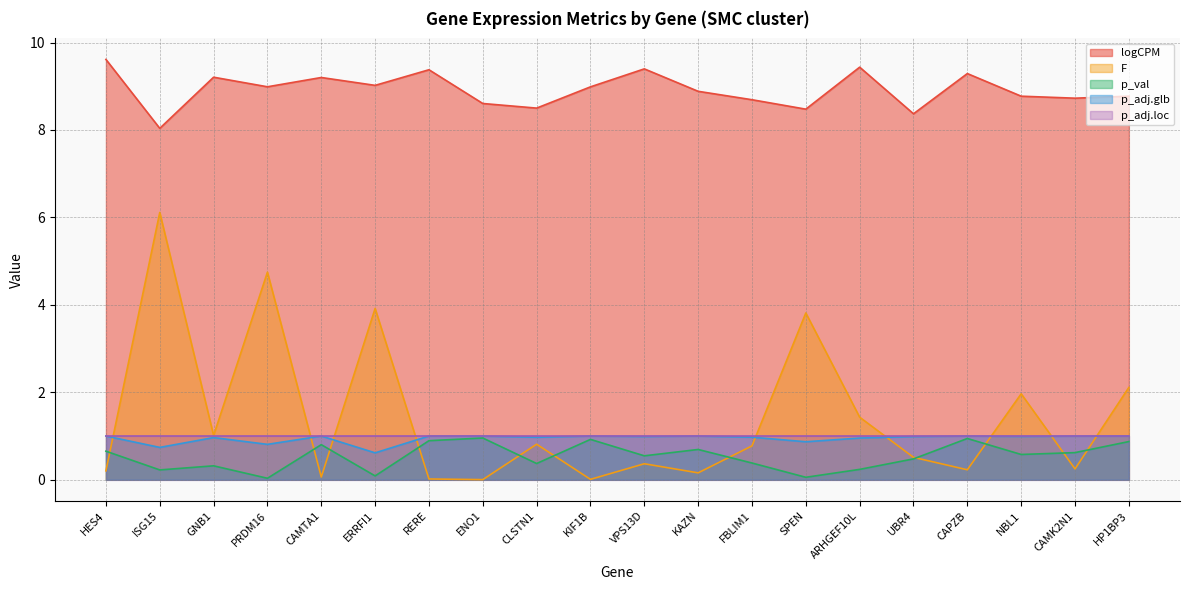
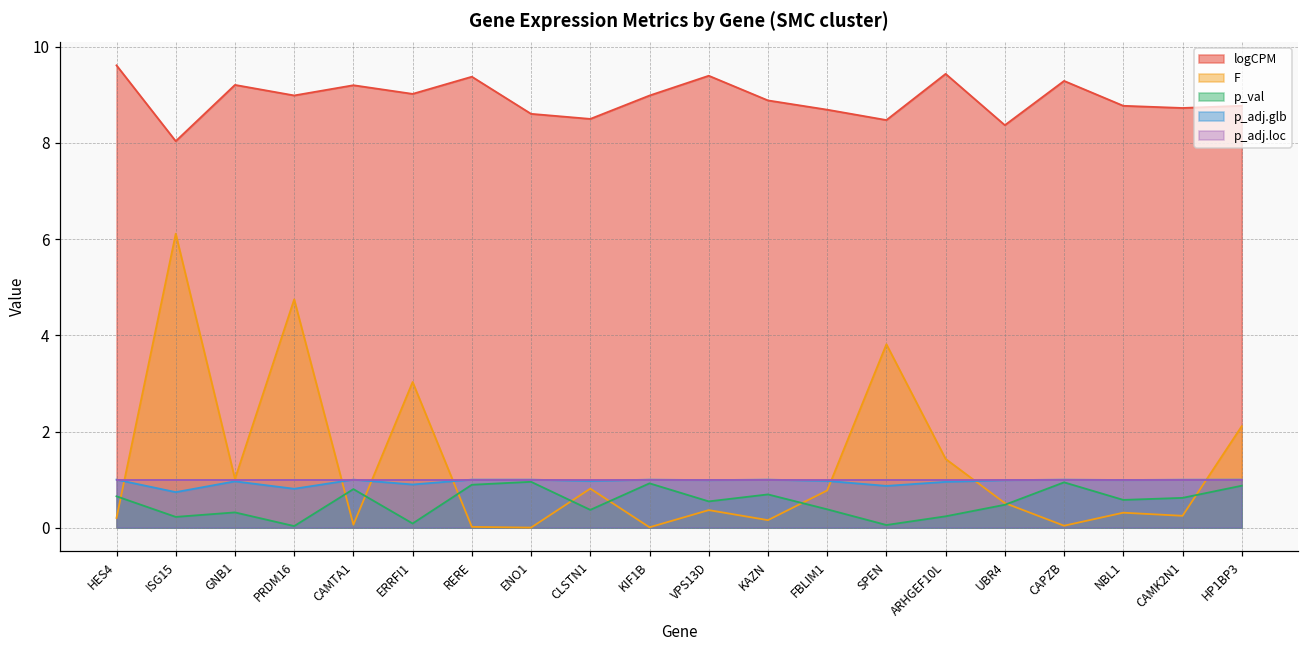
F, ERRFI1: 3.9 -> 3.0
p_adj.glb, ERRFI1: 0.6 -> 0.9
F, CAPZB: 0.2 -> 0.0
F, NBL1: 2.0 -> 0.3
